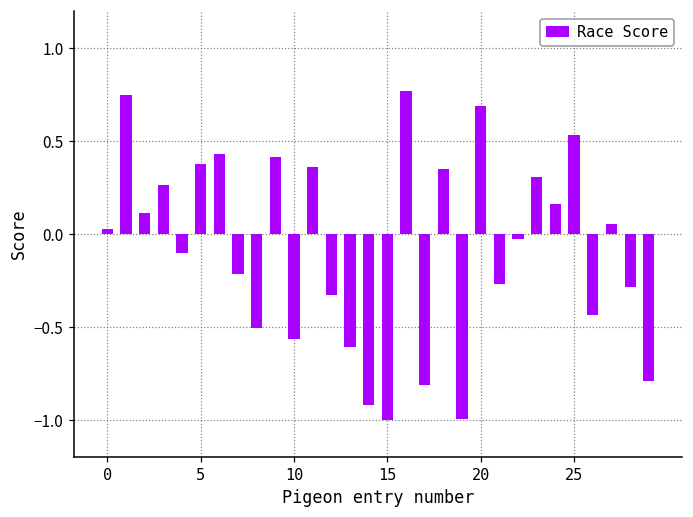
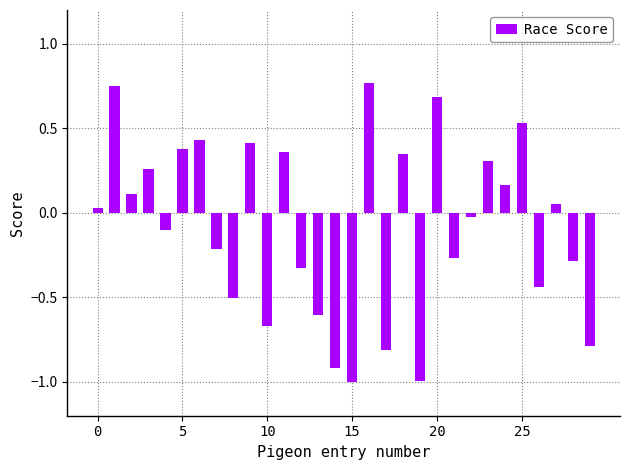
10: -0.56 -> -0.67
